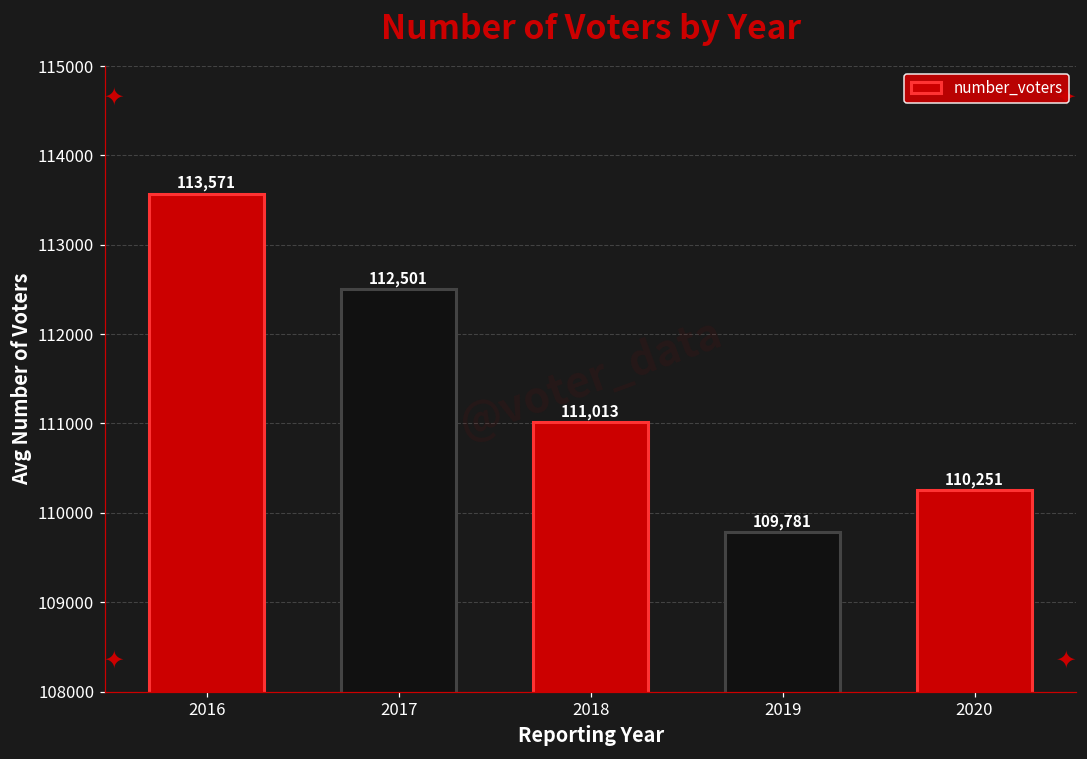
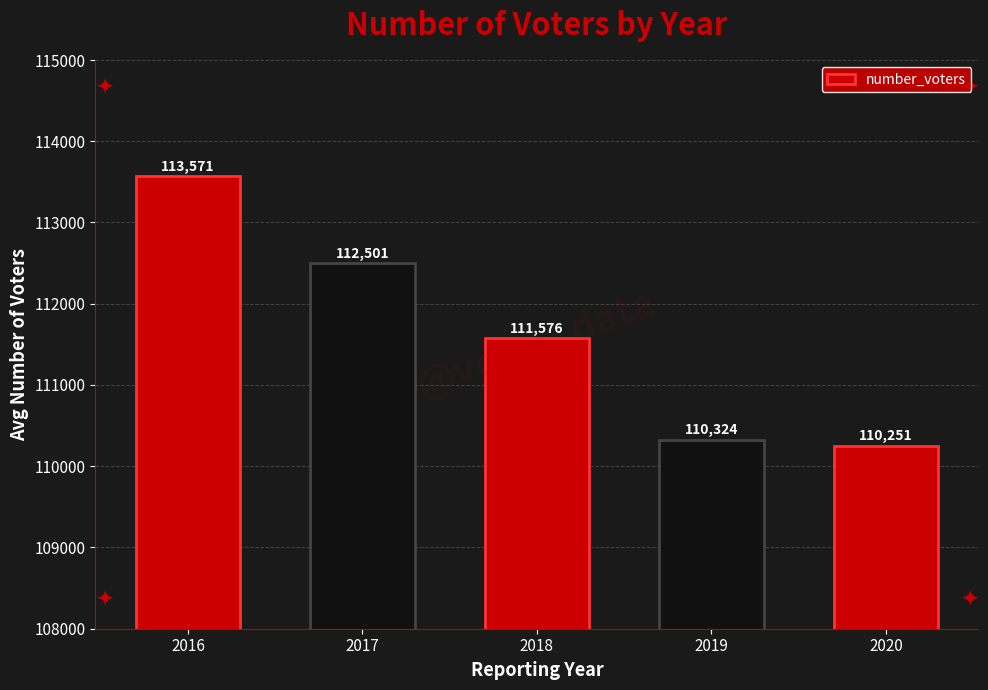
2018: 111,013 -> 111,576
2019: 109,781 -> 110,324
